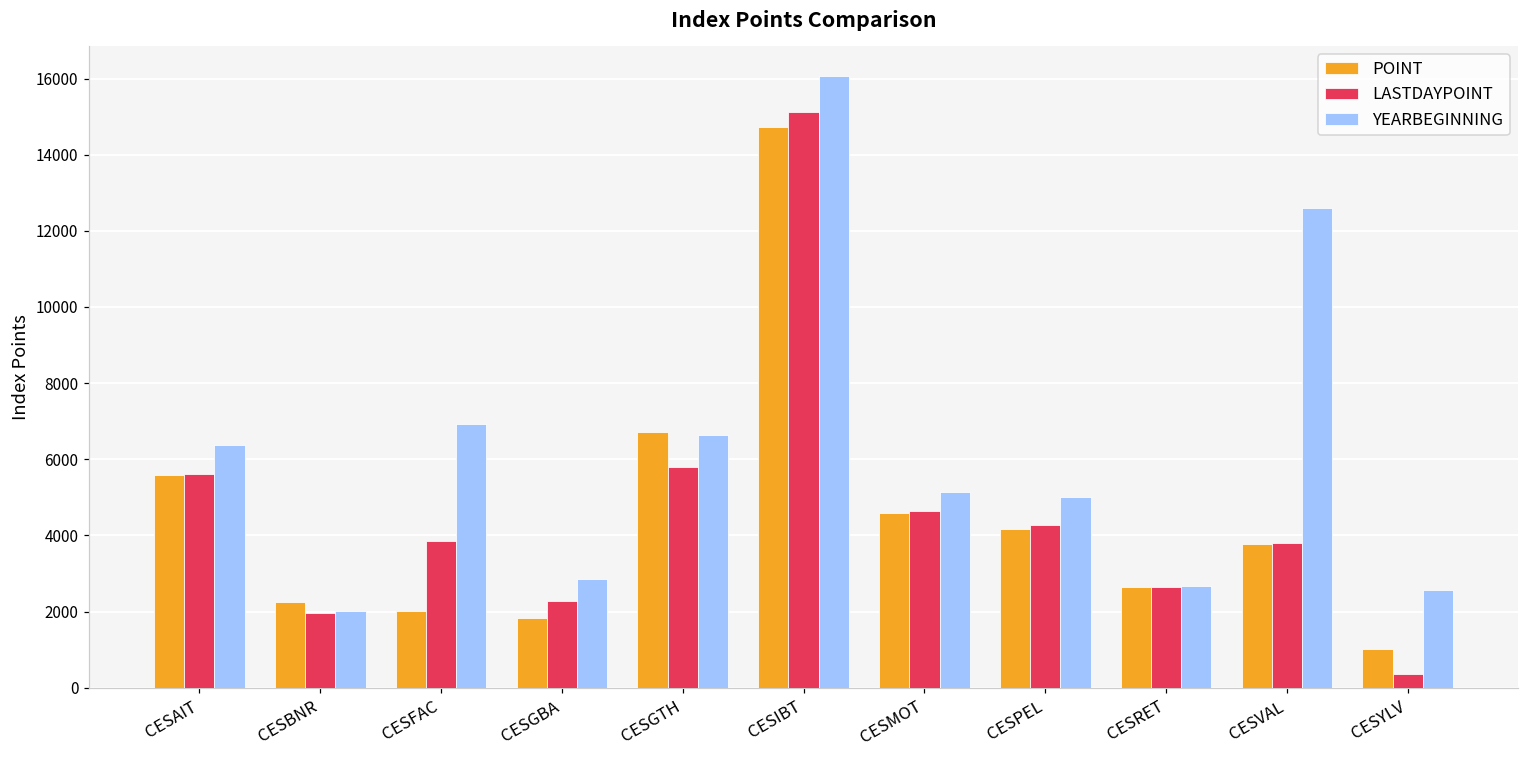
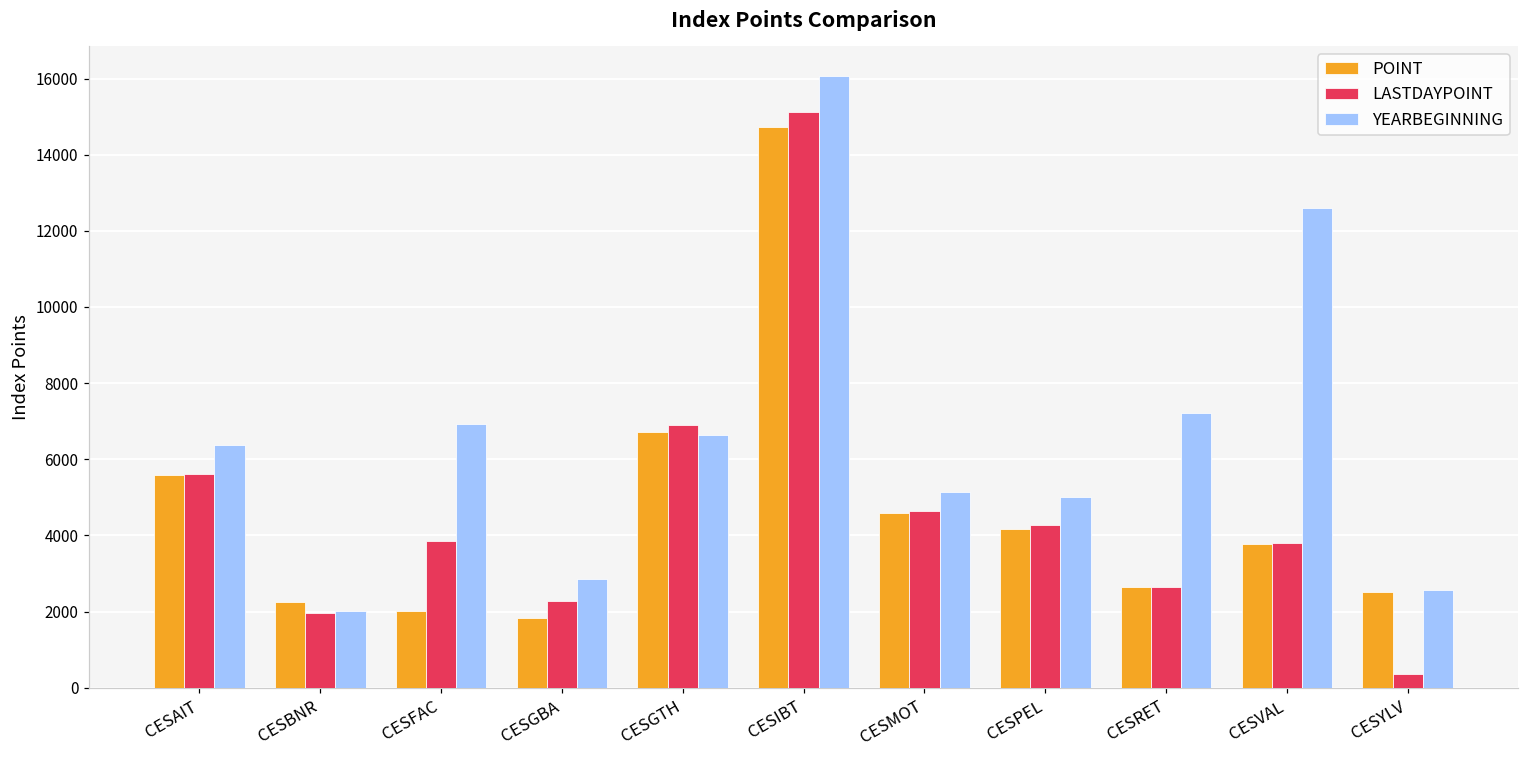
LASTDAYPOINT, CESGTH: 5800 -> 6900
YEARBEGINNING, CESRET: 2700 -> 7200
POINT, CESYLV: 1000 -> 2500
